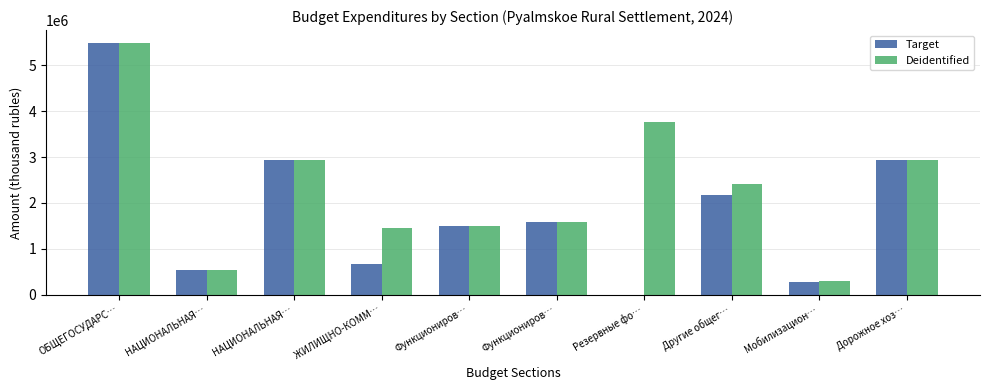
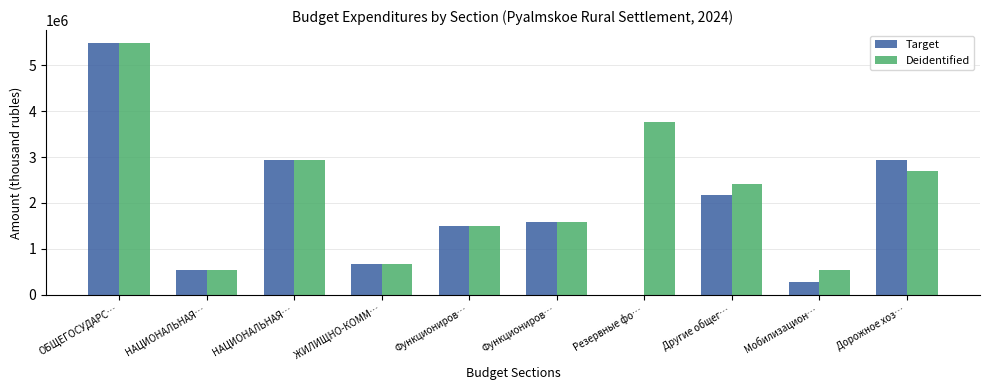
Deidentified, ЖИЛИЩНО-КОММ…: 1500000 -> 700000
Deidentified, Мобилизацион…: 300000 -> 500000
Deidentified, Дорожное хоз…: 2900000 -> 2700000
